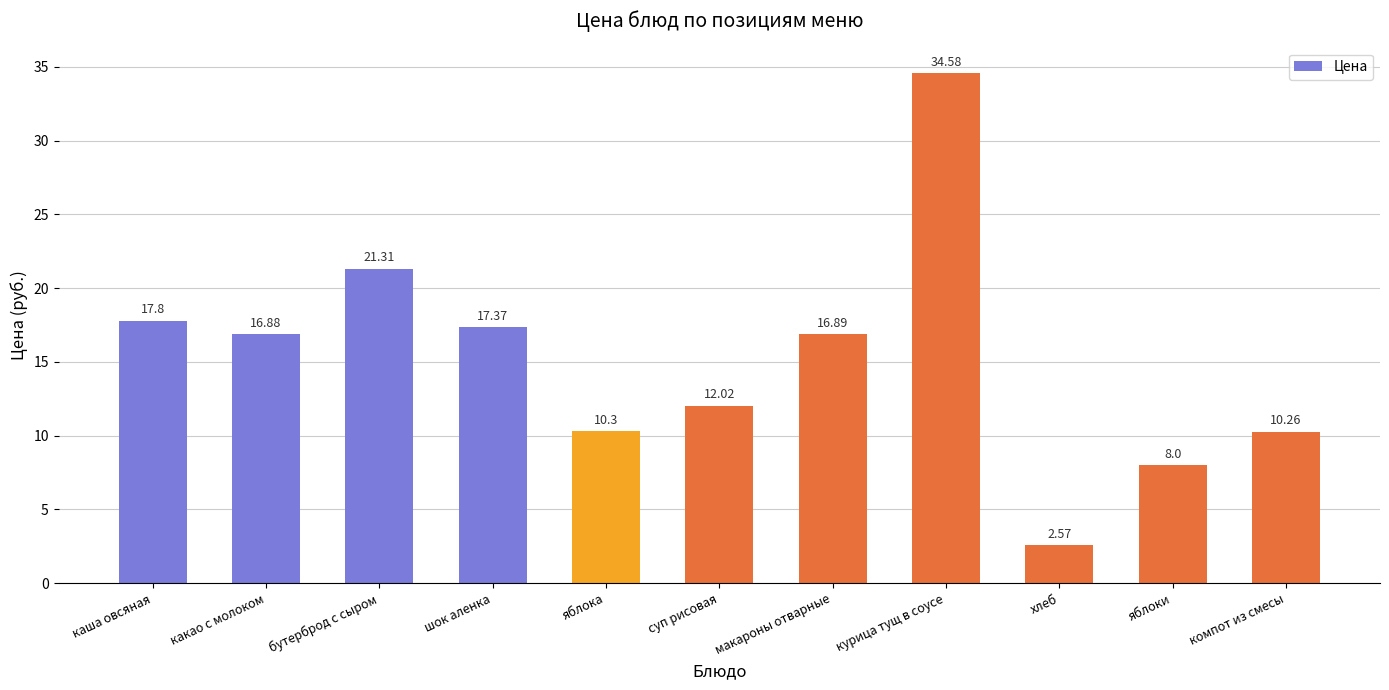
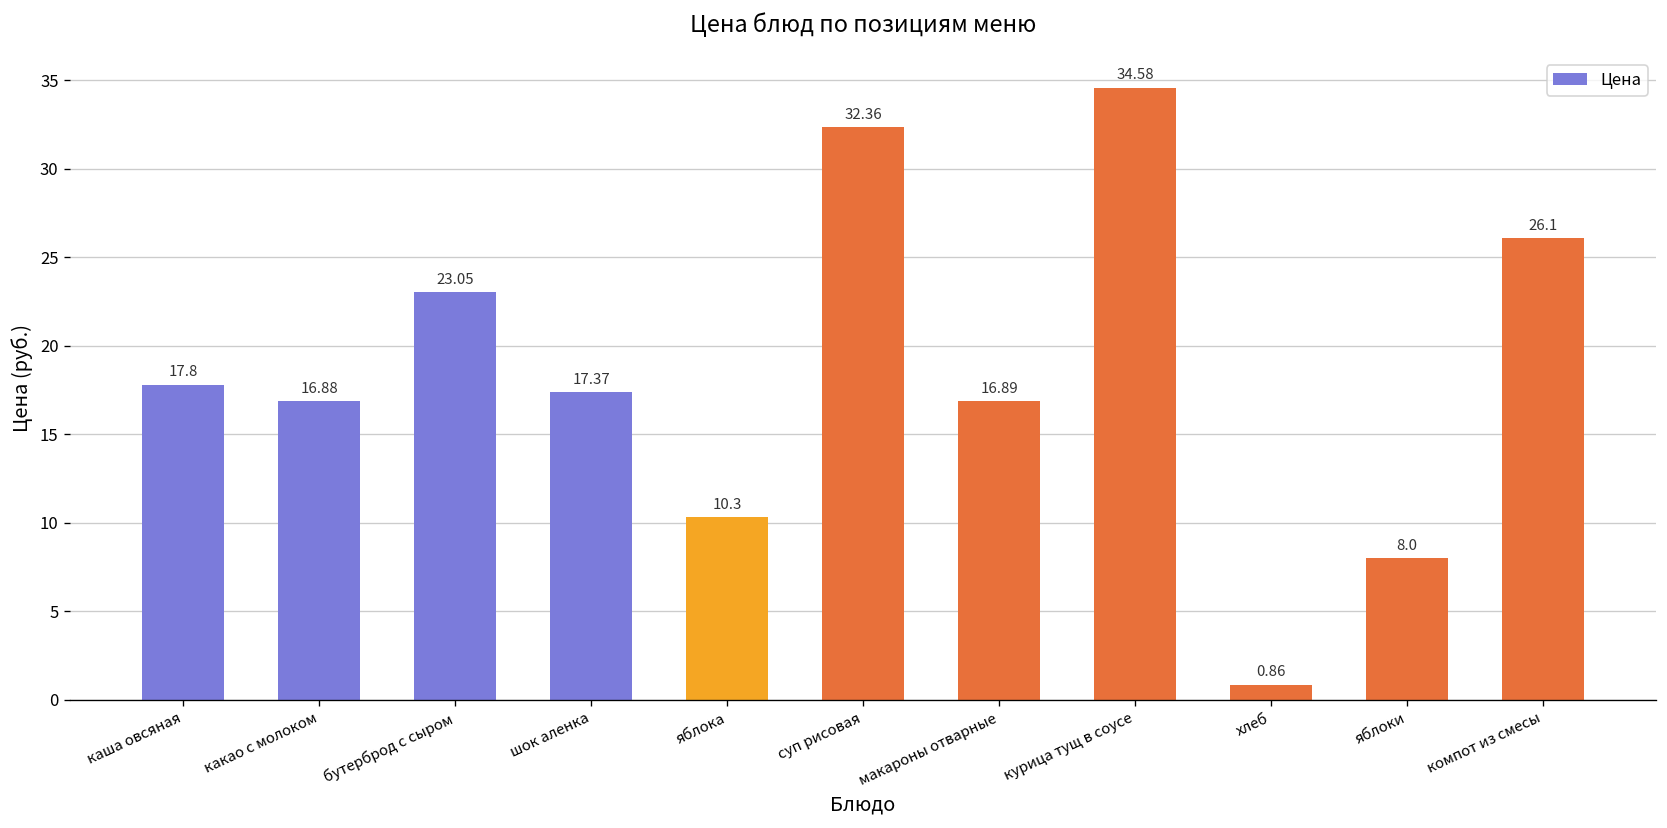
бутерброд с сыром: 21.31 -> 23.05
суп рисовая: 12.02 -> 32.36
хлеб: 2.57 -> 0.86
компот из смесы: 10.26 -> 26.1
